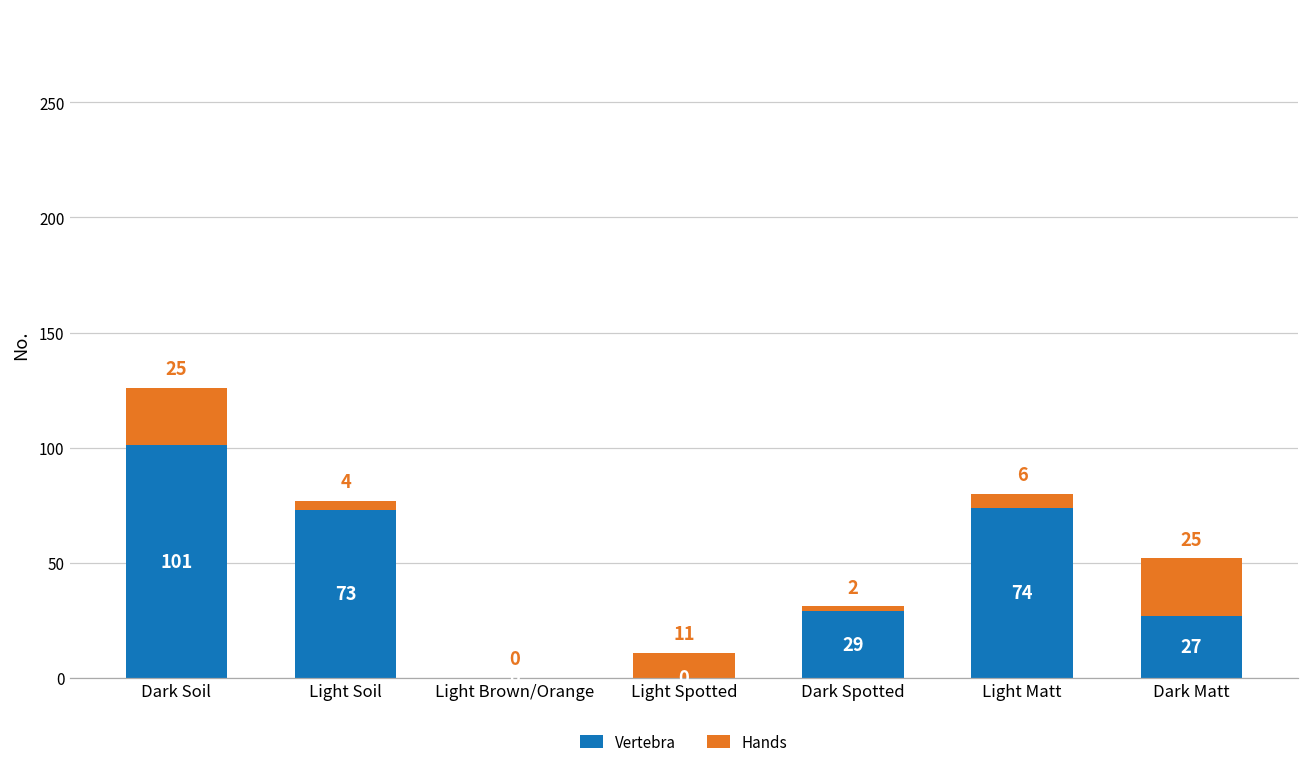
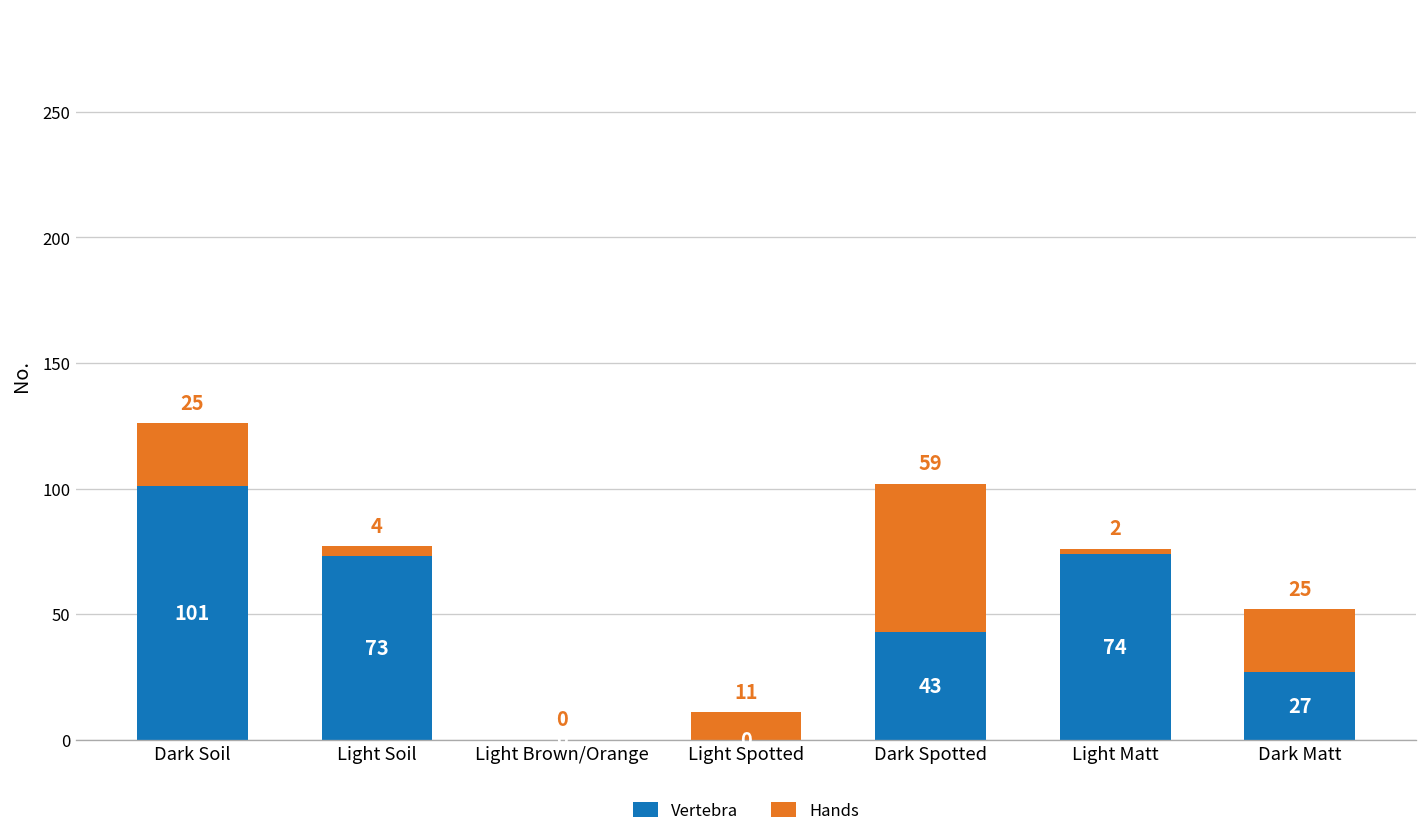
Vertebra, Dark Spotted: 29 -> 43
Hands, Dark Spotted: 2 -> 59
Hands, Light Matt: 6 -> 2
